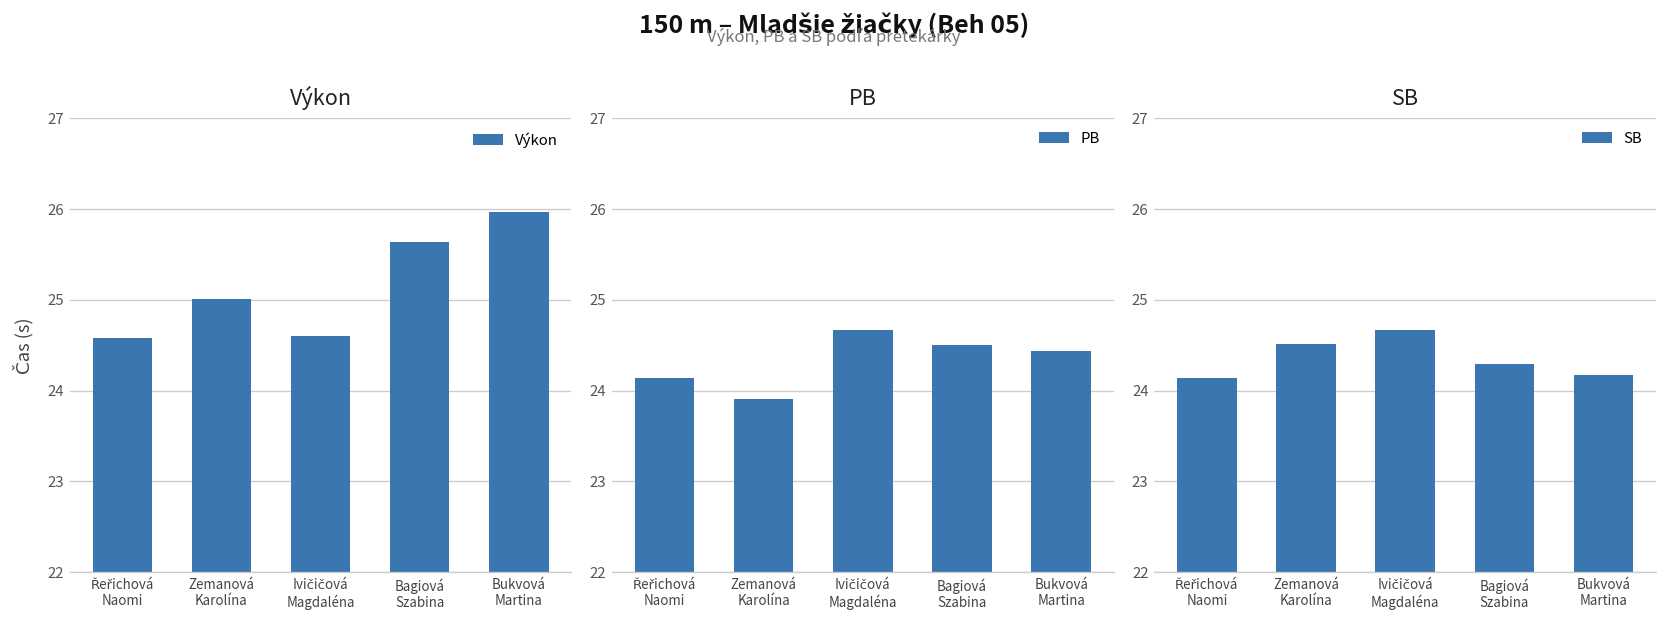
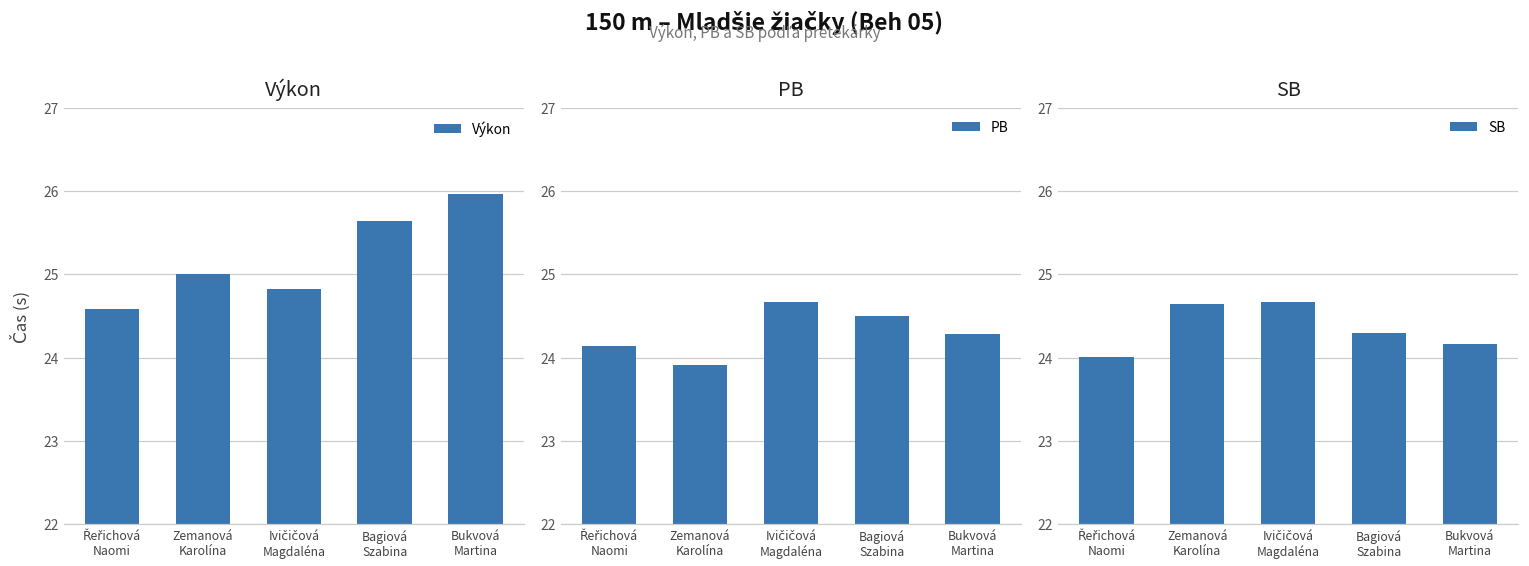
Výkon, Ivičičová Magdaléna: 24.6 -> 24.8
PB, Bukvová Martina: 24.4 -> 24.3
SB, Řeřichová Naomi: 24.1 -> 24.0
SB, Zemanová Karolína: 24.5 -> 24.6
